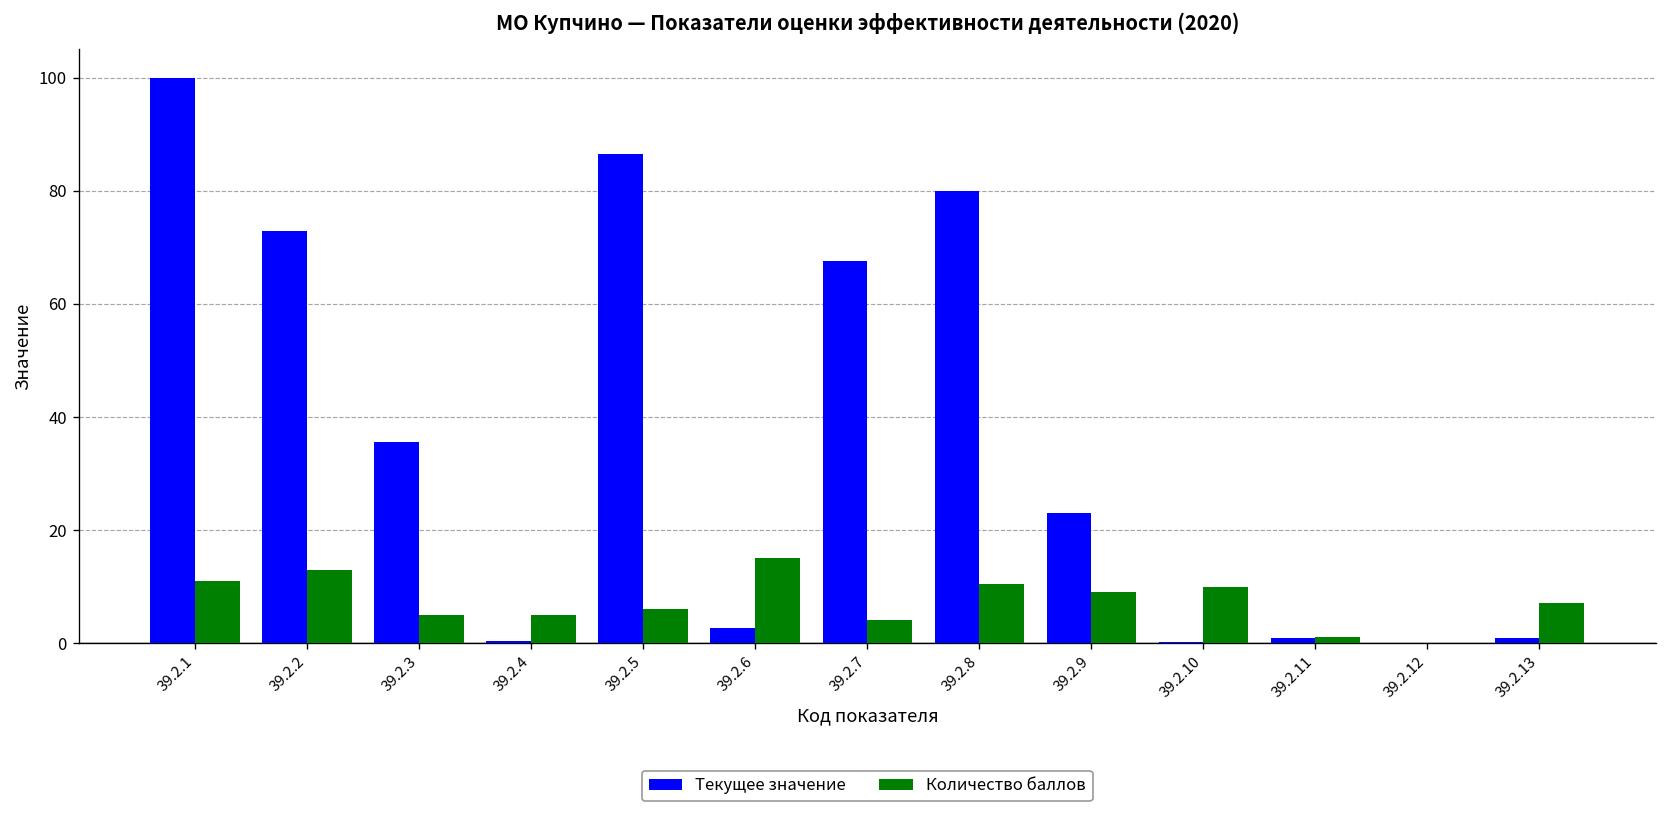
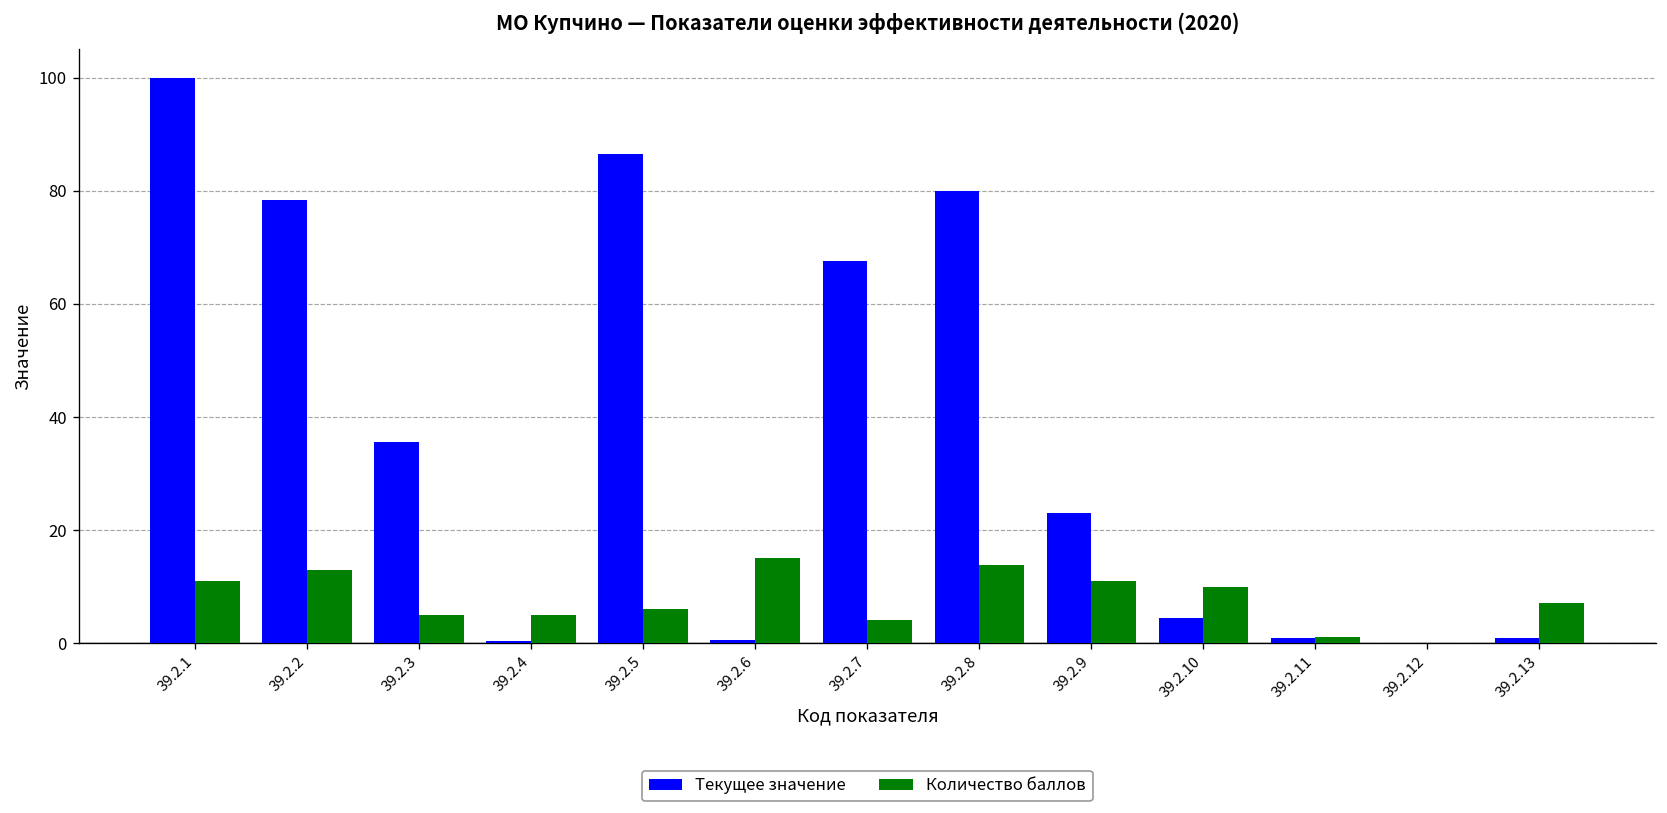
Текущее значение, 39.2.2: 73 -> 78
Текущее значение, 39.2.6: 3 -> 0
Количество баллов, 39.2.8: 11 -> 14
Количество баллов, 39.2.9: 9 -> 11
Текущее значение, 39.2.10: 0 -> 4
